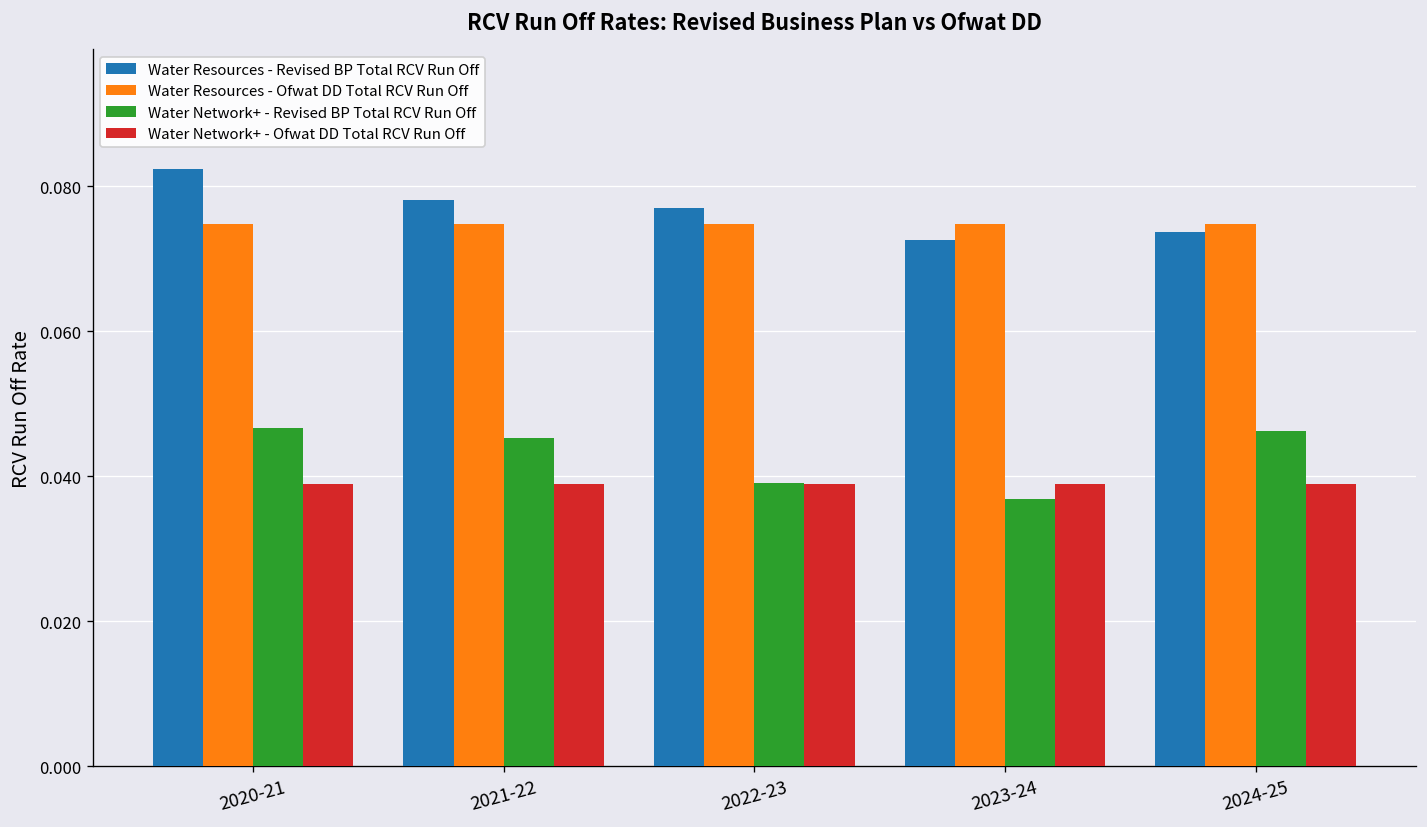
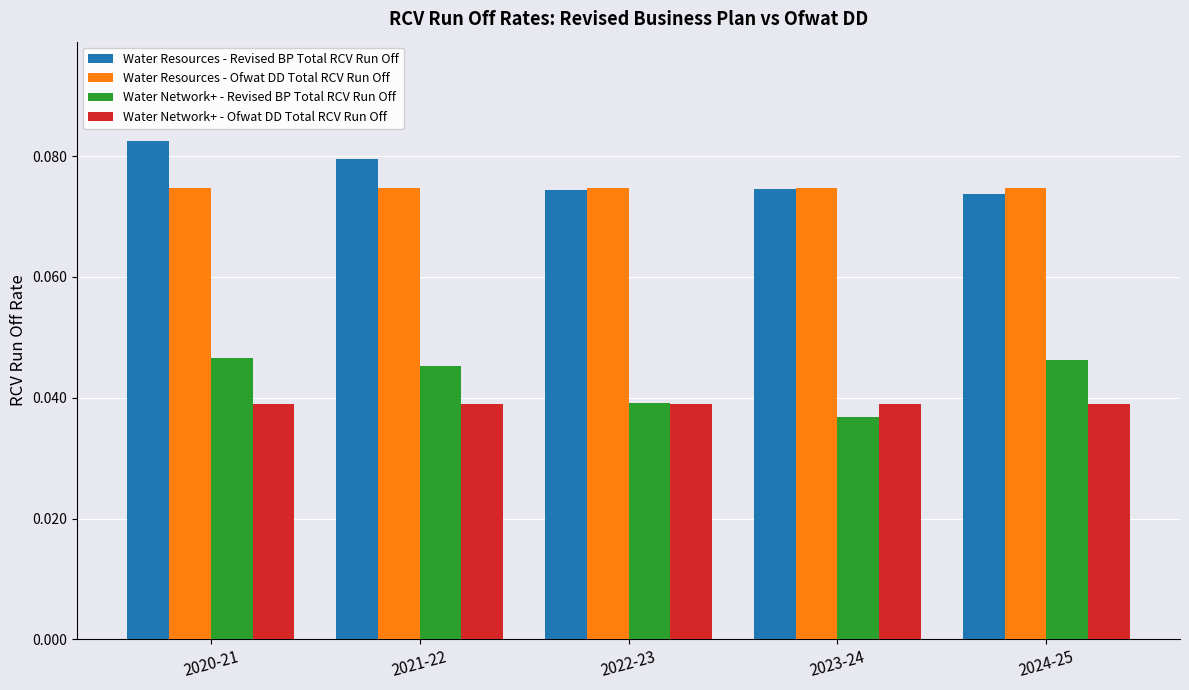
Water Resources - Revised BP Total RCV Run Off, 2021-22: 0.078 -> 0.080
Water Resources - Revised BP Total RCV Run Off, 2022-23: 0.077 -> 0.074
Water Resources - Revised BP Total RCV Run Off, 2023-24: 0.073 -> 0.075
